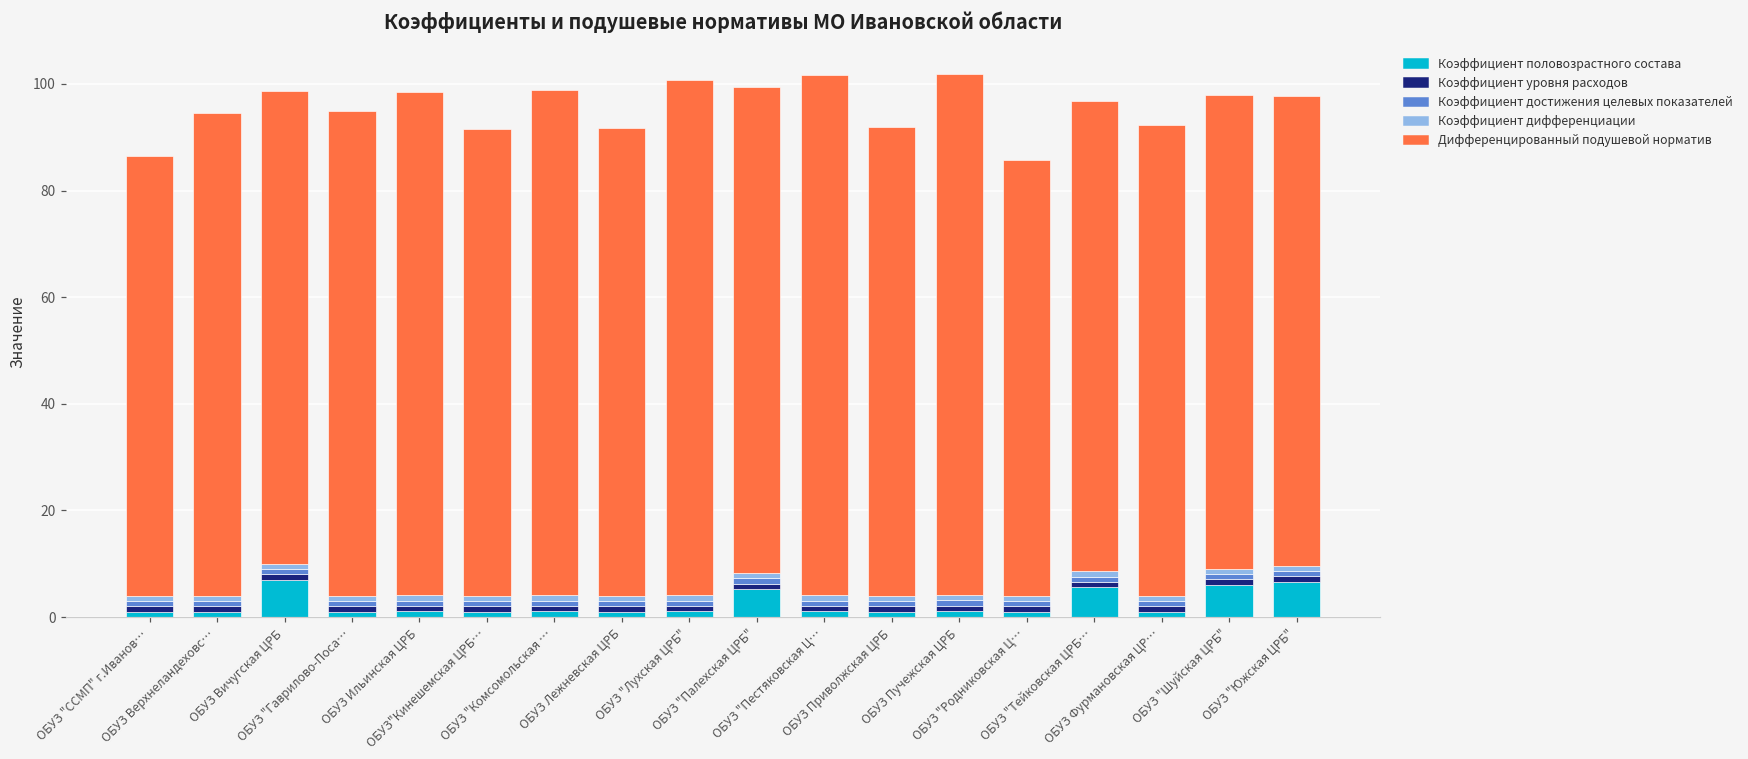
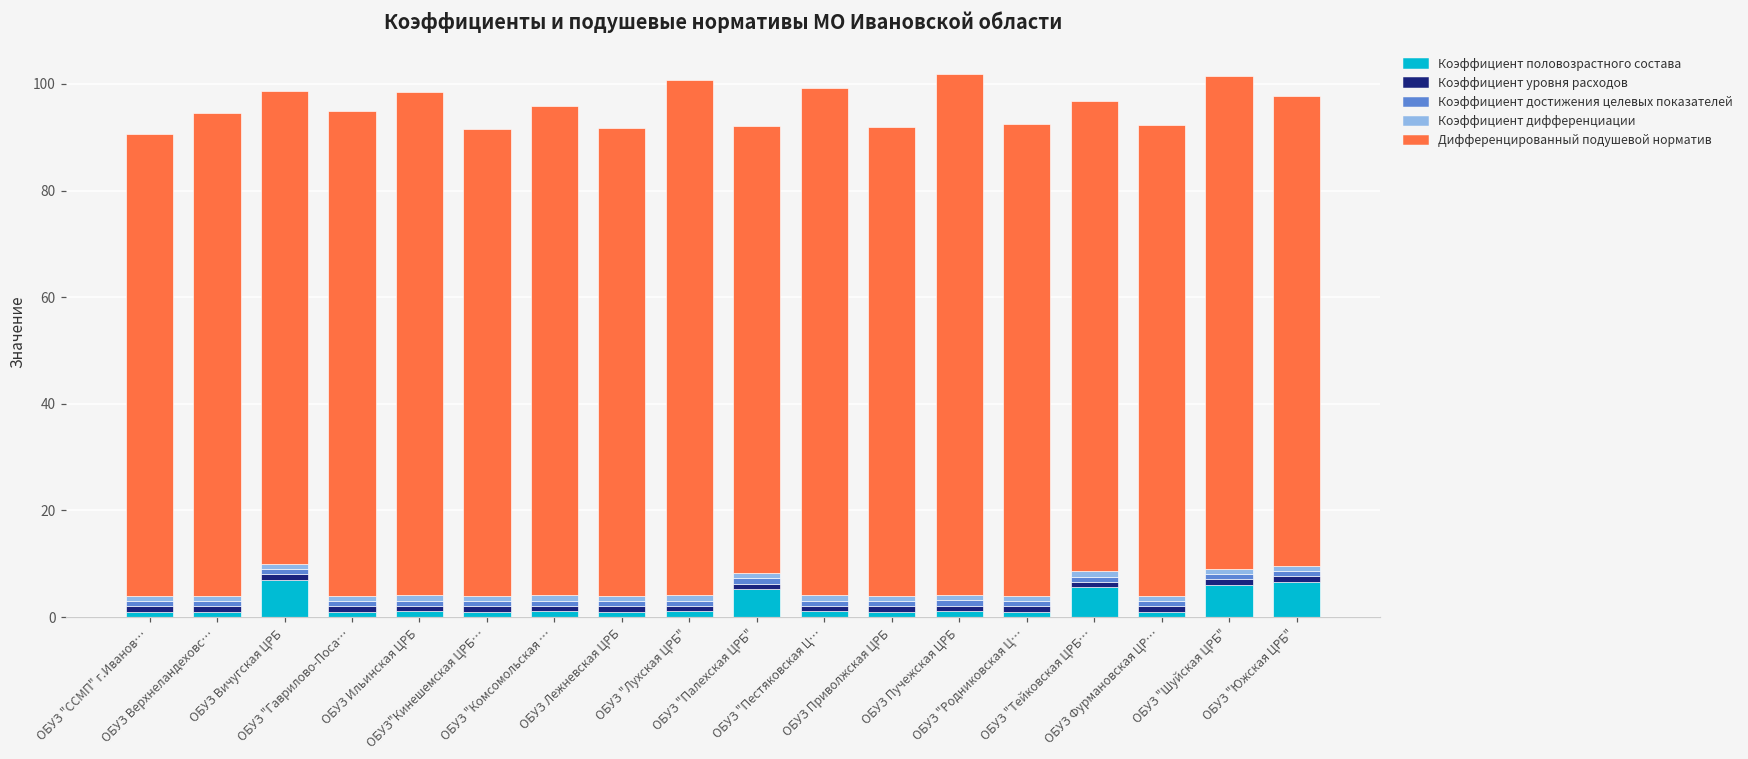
Дифференцированный подушевой норматив, ОБУЗ "ССМП" г.Иванов…: 83 -> 87
Дифференцированный подушевой норматив, ОБУЗ "Комсомольская …: 95 -> 92
Дифференцированный подушевой норматив, ОБУЗ "Палехская ЦРБ": 91 -> 84
Дифференцированный подушевой норматив, ОБУЗ "Пестяковская Ц…: 98 -> 95
Дифференцированный подушевой норматив, ОБУЗ "Родниковская Ц…: 82 -> 89
Дифференцированный подушевой норматив, ОБУЗ "Шуйская ЦРБ": 89 -> 93
